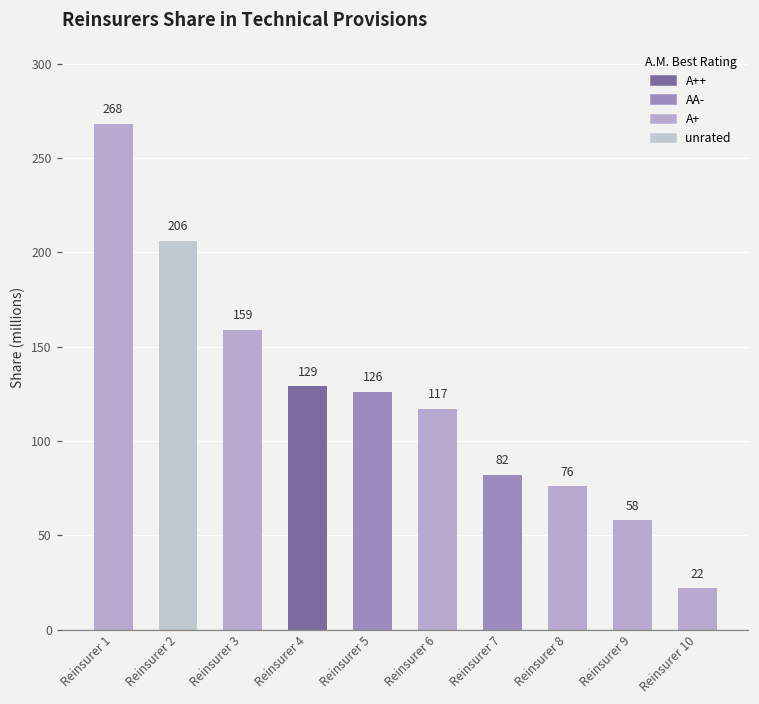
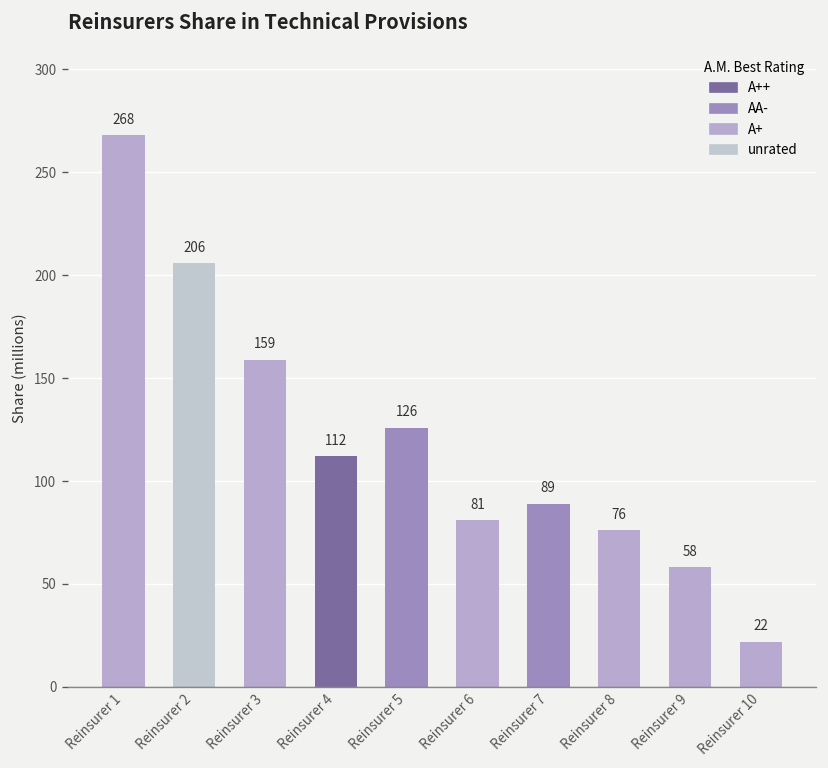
Reinsurer 4: 129 -> 112
Reinsurer 6: 117 -> 81
Reinsurer 7: 82 -> 89
